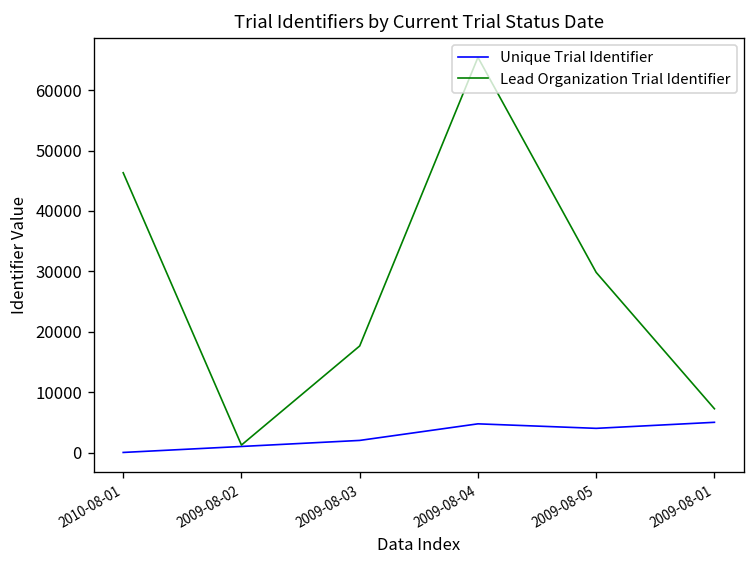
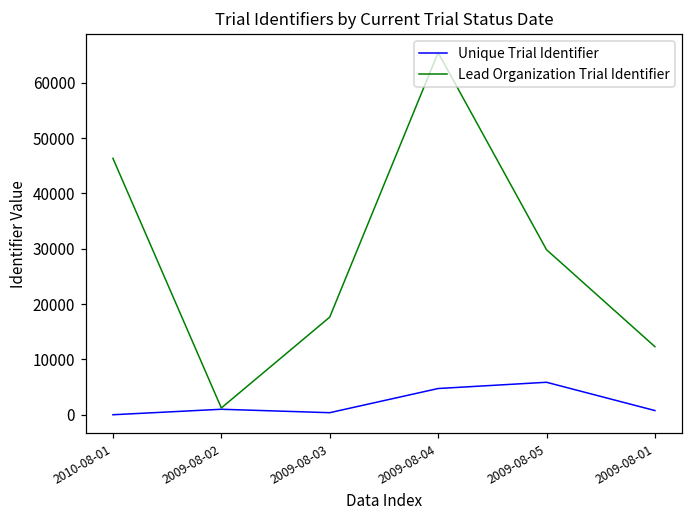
Unique Trial Identifier, 2009-08-03: 2000 -> 0
Unique Trial Identifier, 2009-08-05: 4000 -> 6000
Unique Trial Identifier, 2009-08-01: 5000 -> 1000
Lead Organization Trial Identifier, 2009-08-01: 7000 -> 12000
